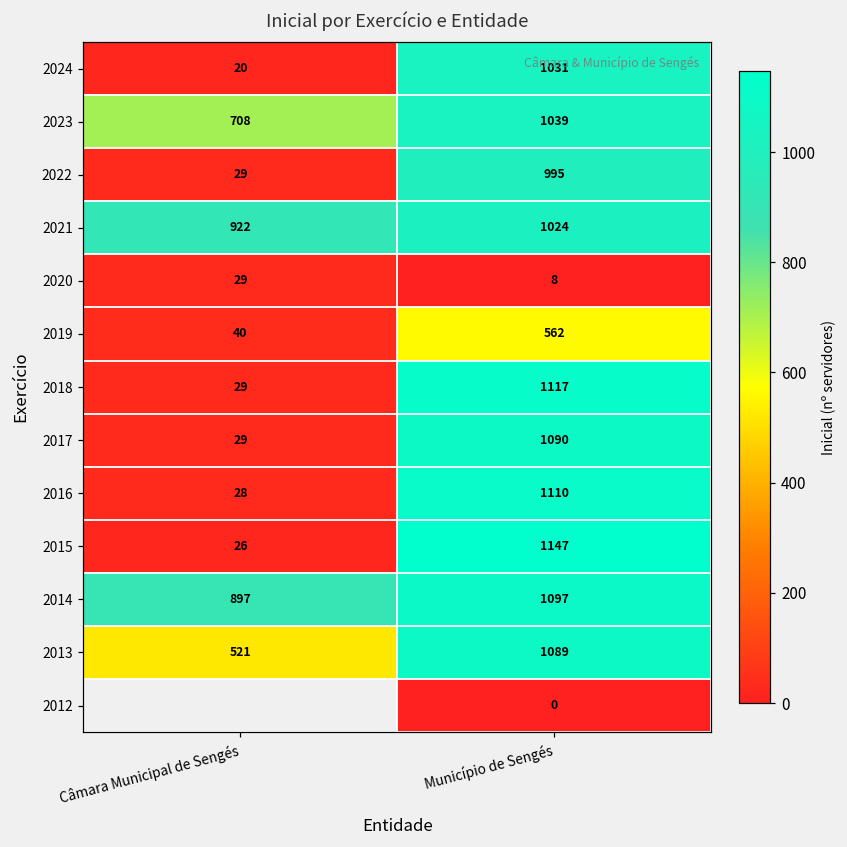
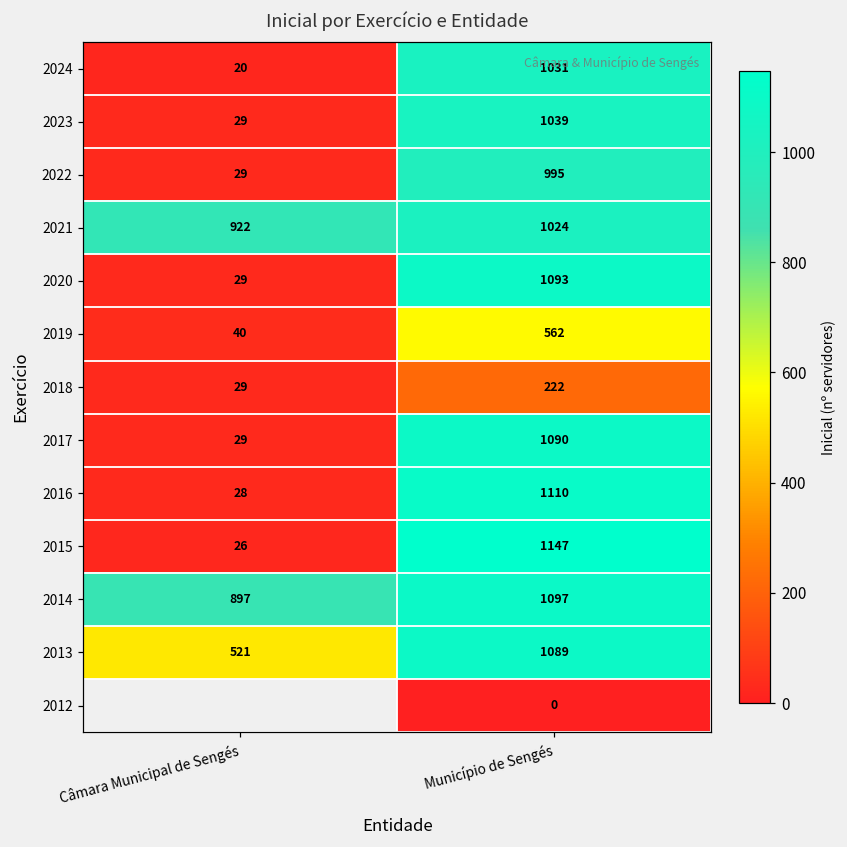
2023, Câmara Municipal de Sengés: 708 -> 29
2020, Município de Sengés: 8 -> 1093
2018, Município de Sengés: 1117 -> 222
